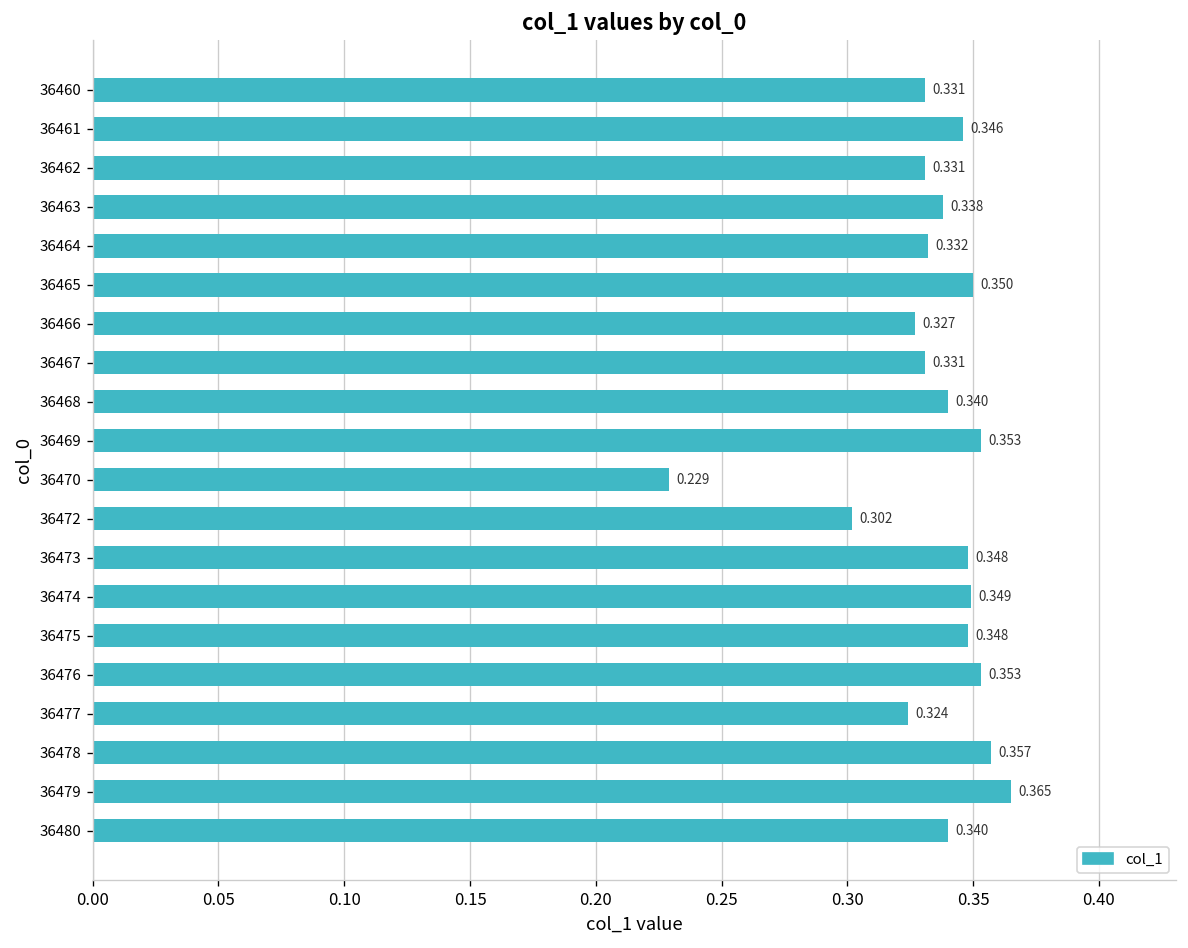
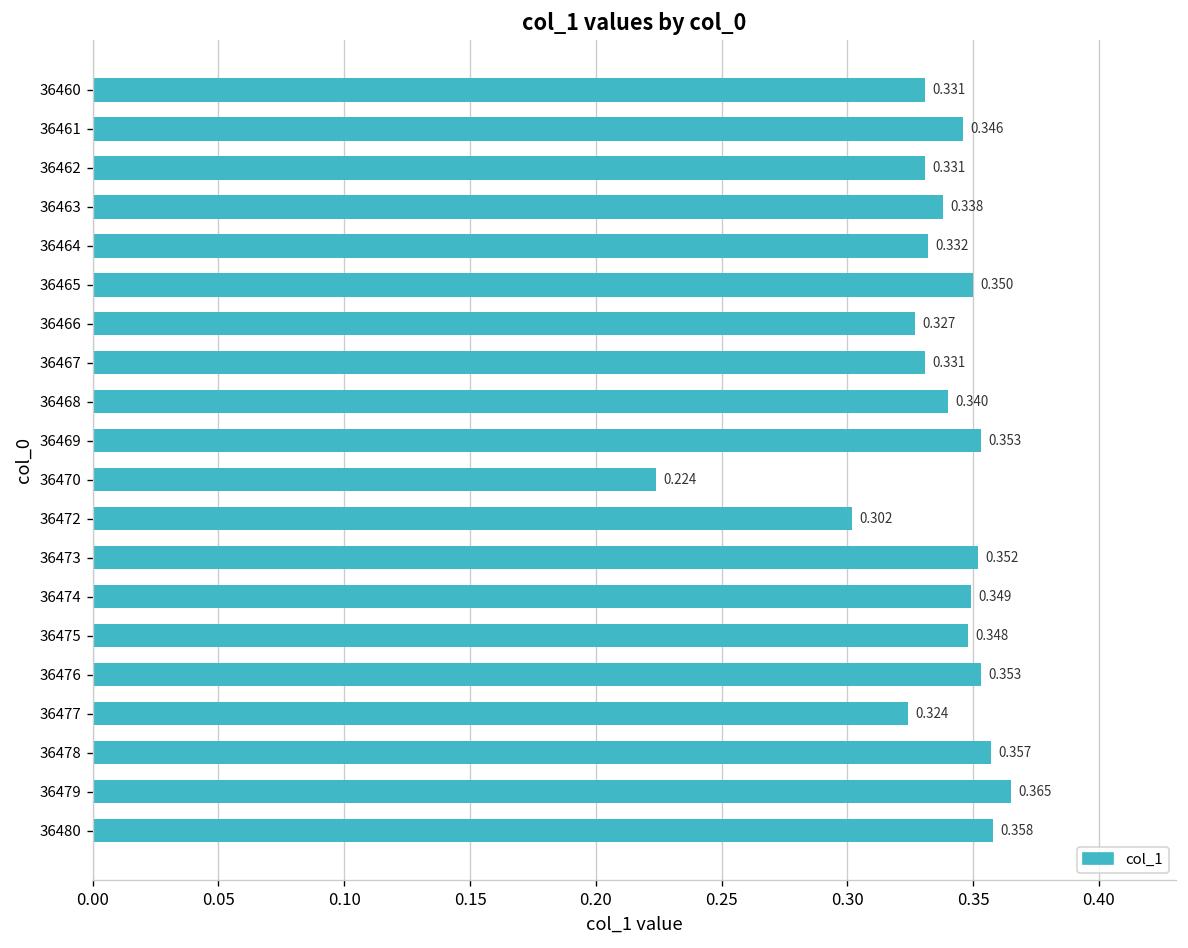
36470: 0.229 -> 0.224
36473: 0.348 -> 0.352
36480: 0.340 -> 0.358
